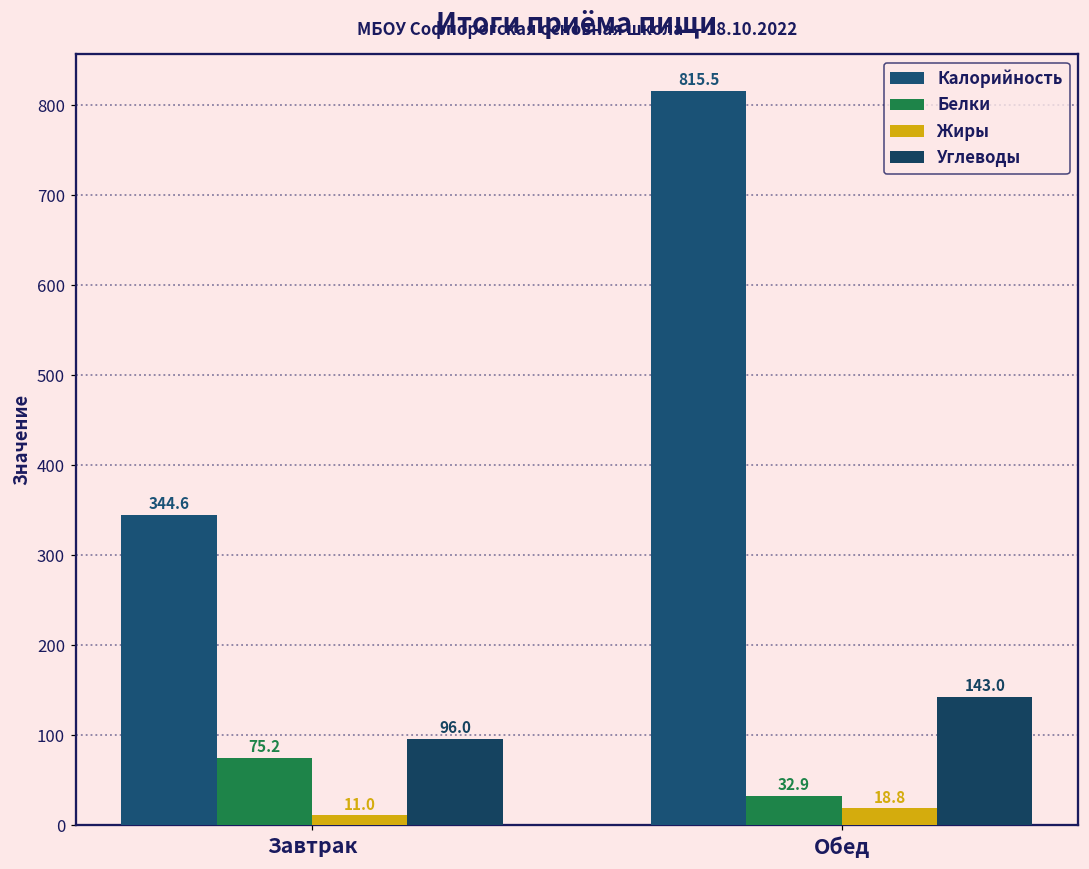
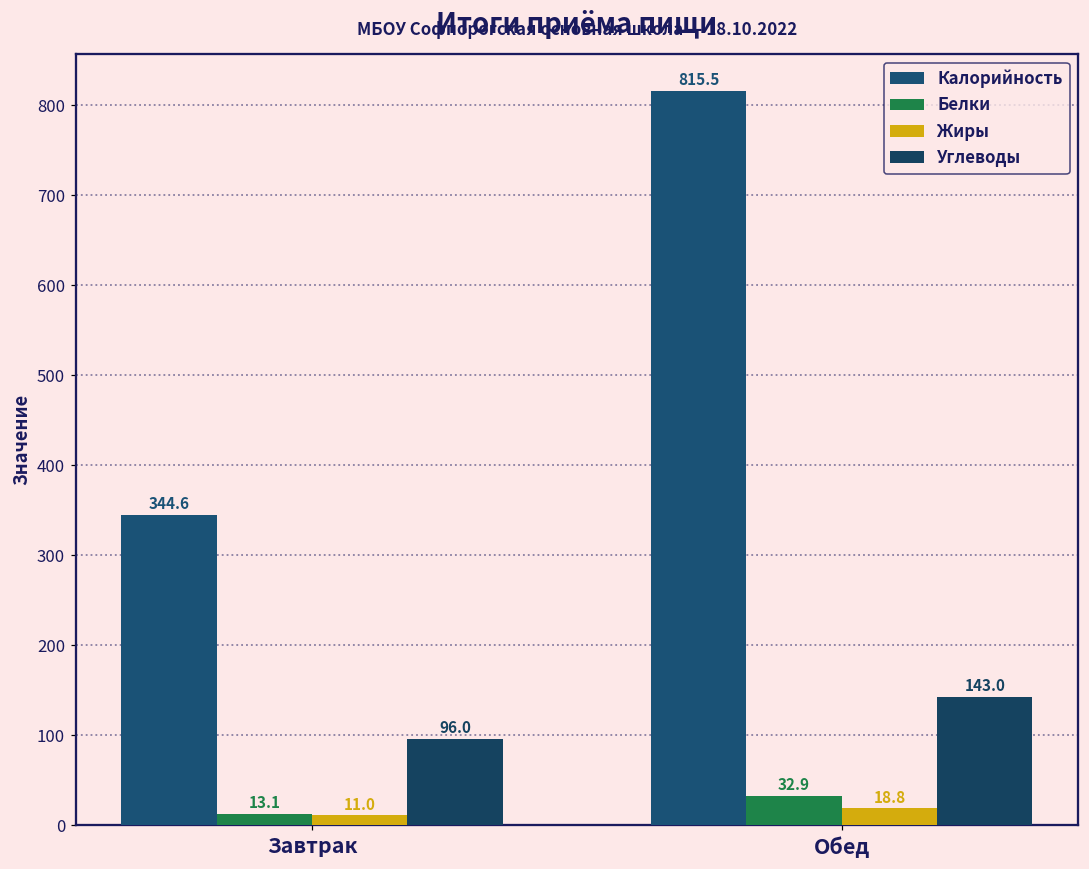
Белки, Завтрак: 75.2 -> 13.1
